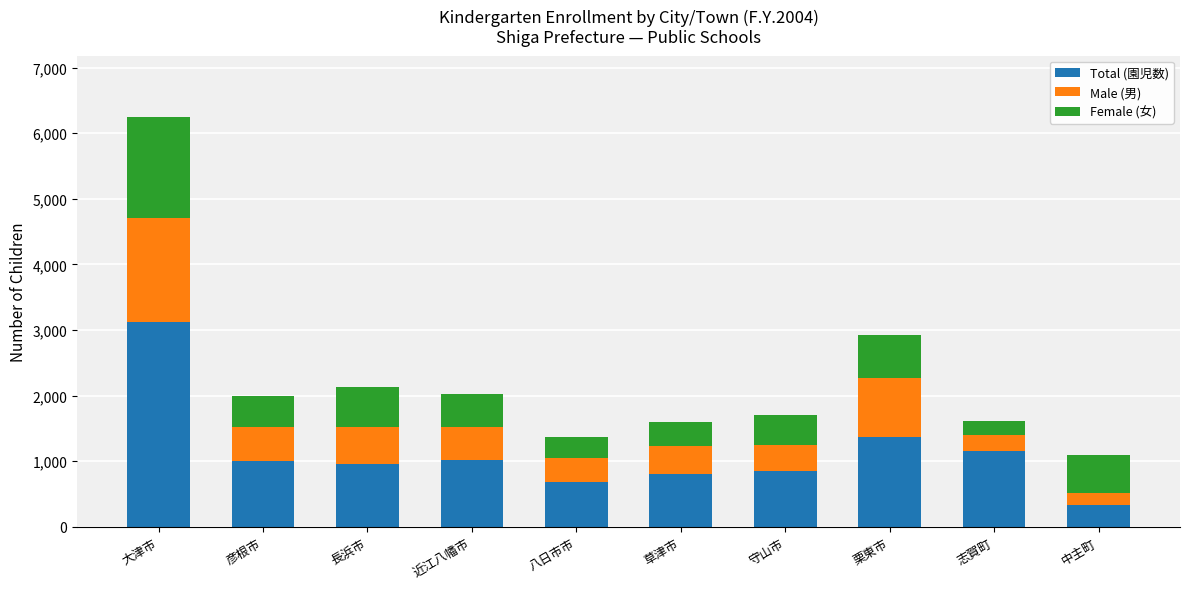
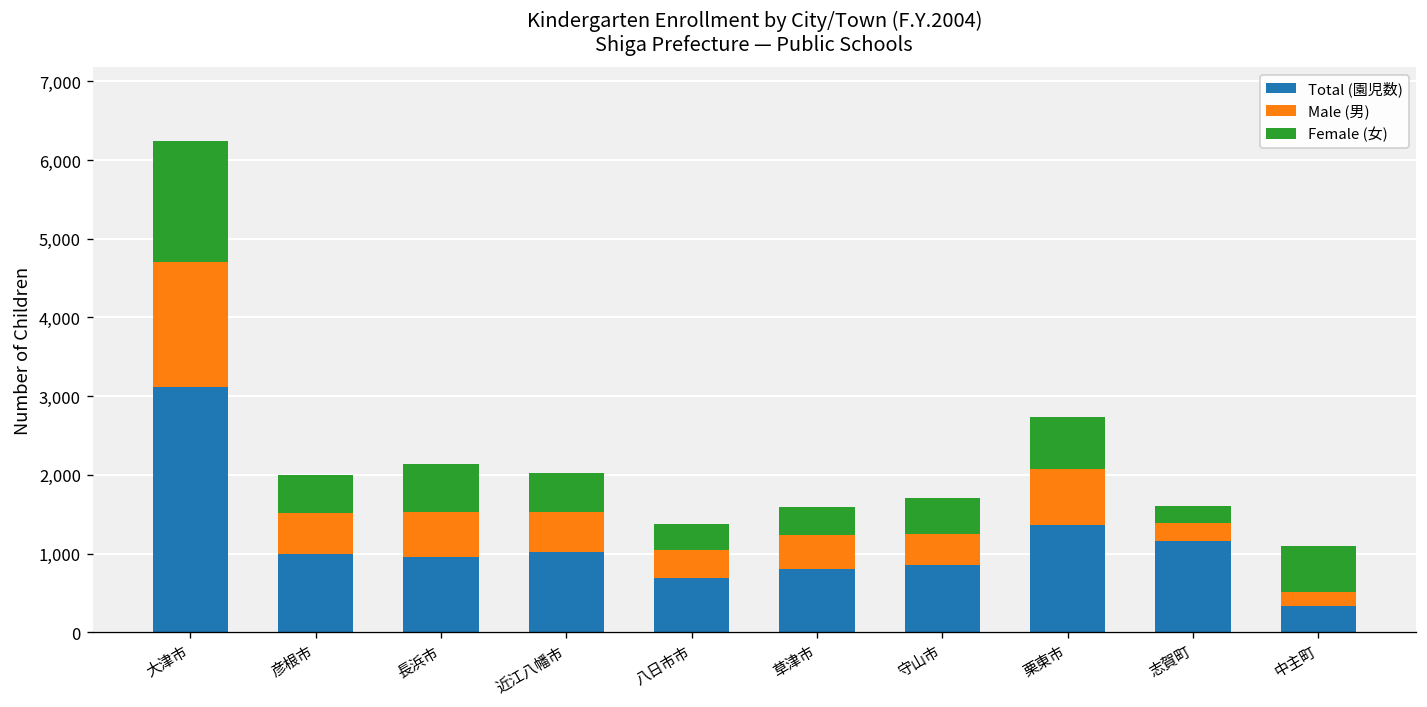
Male (男), 栗東市: 900 -> 700
